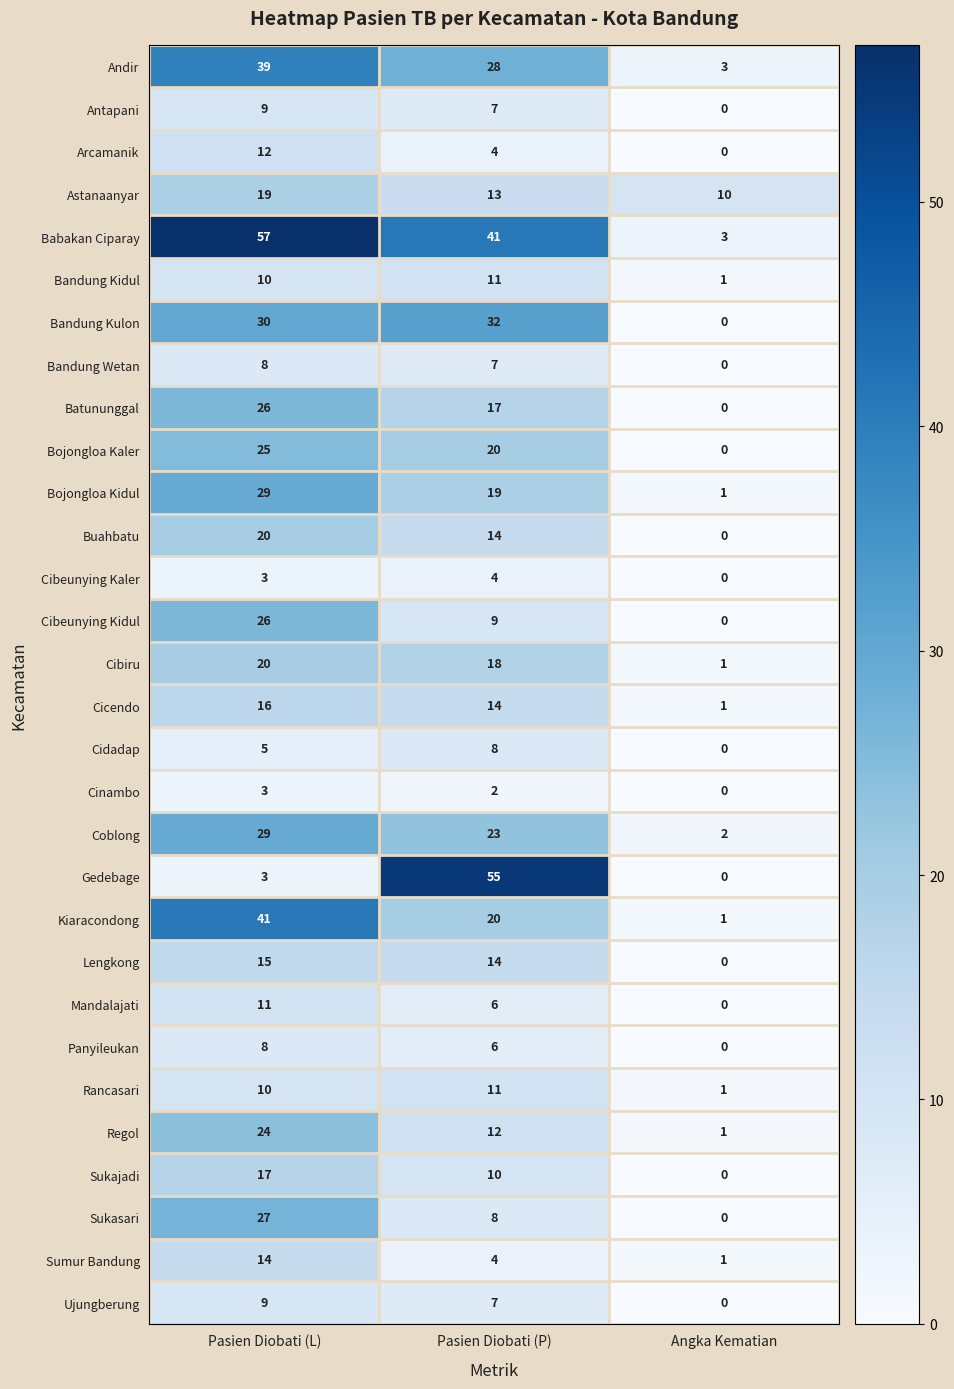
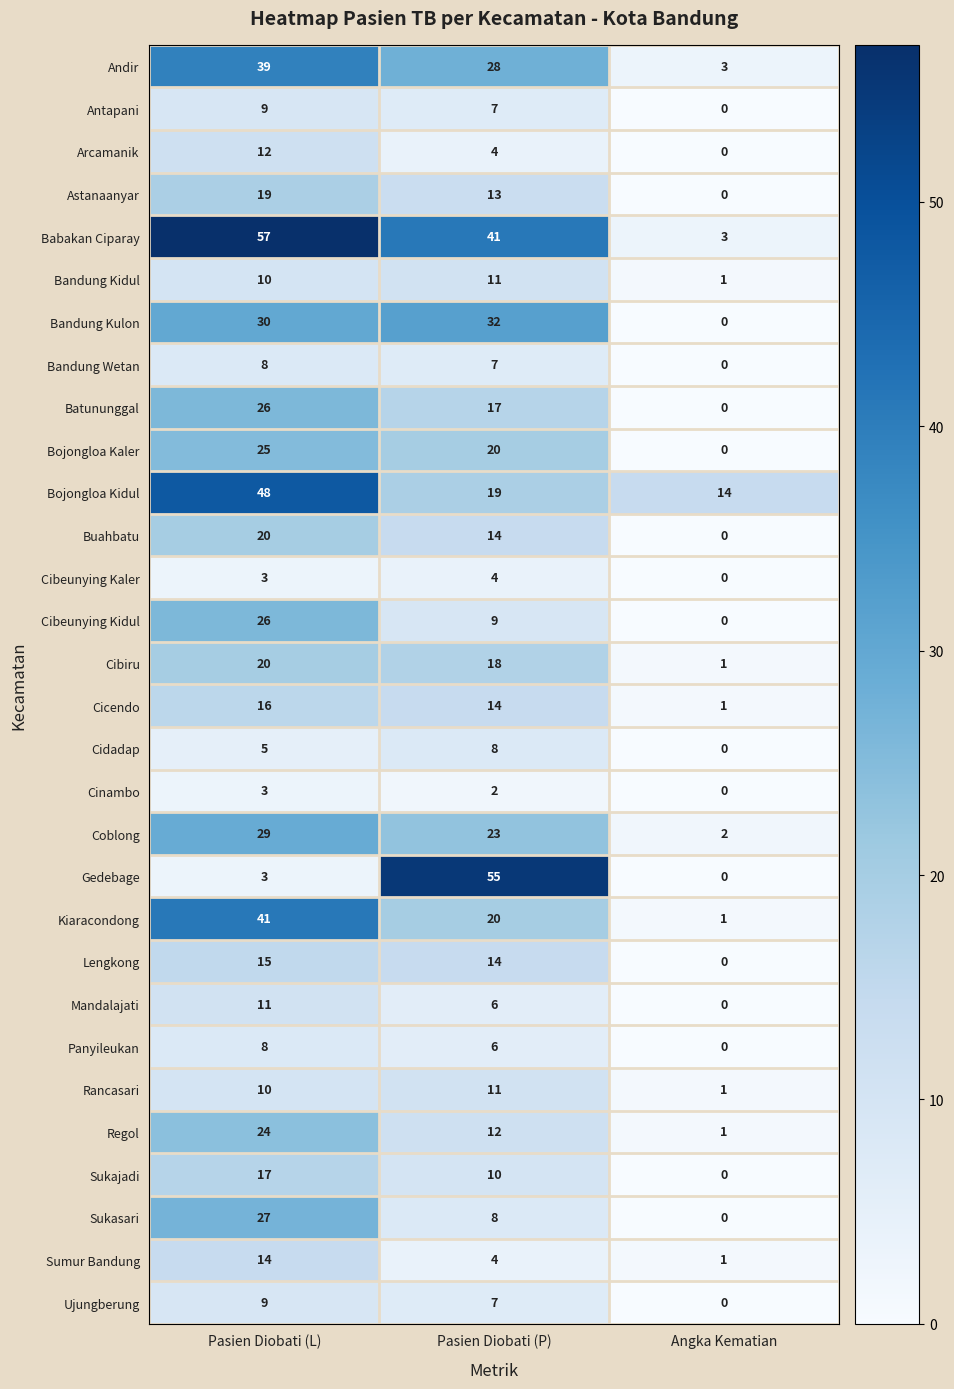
Astanaanyar, Angka Kematian: 10 -> 0
Bojongloa Kidul, Pasien Diobati (L): 29 -> 48
Bojongloa Kidul, Angka Kematian: 1 -> 14
